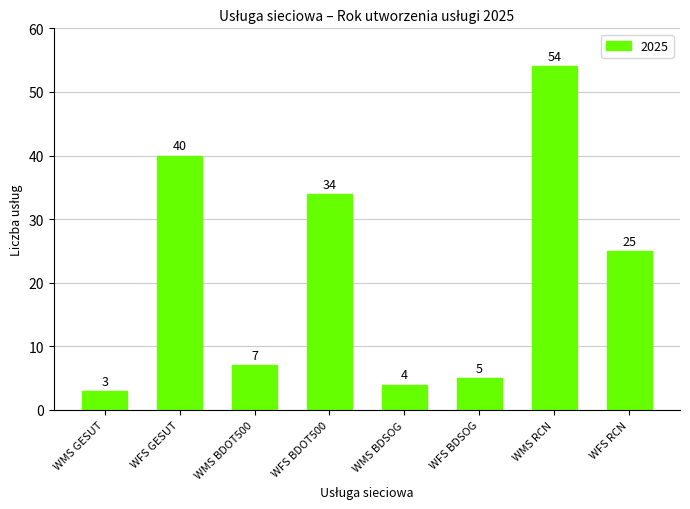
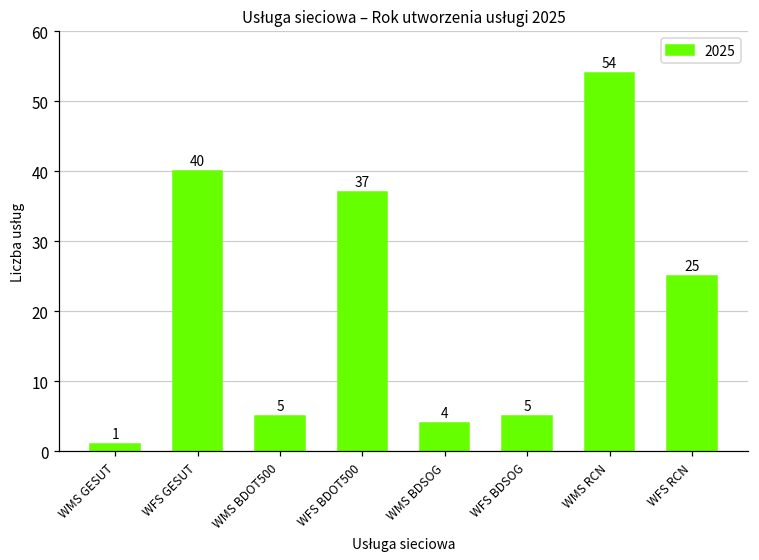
WMS GESUT: 3 -> 1
WMS BDOT500: 7 -> 5
WFS BDOT500: 34 -> 37
